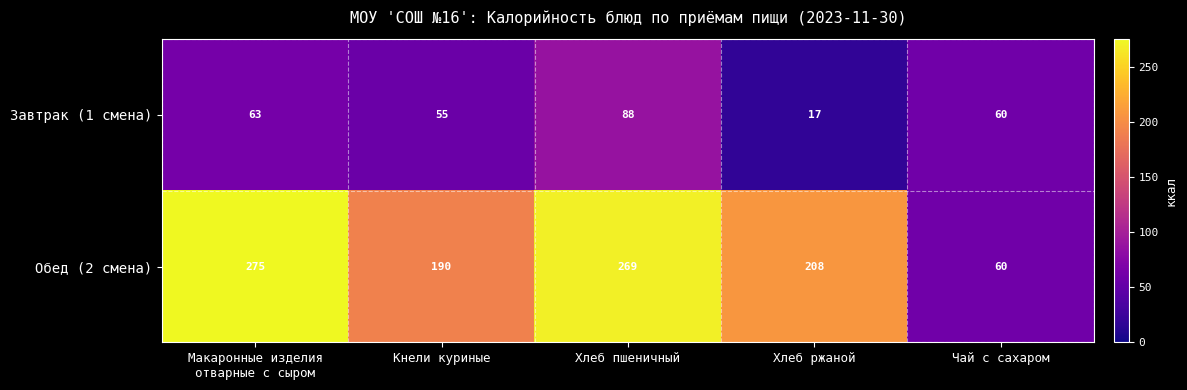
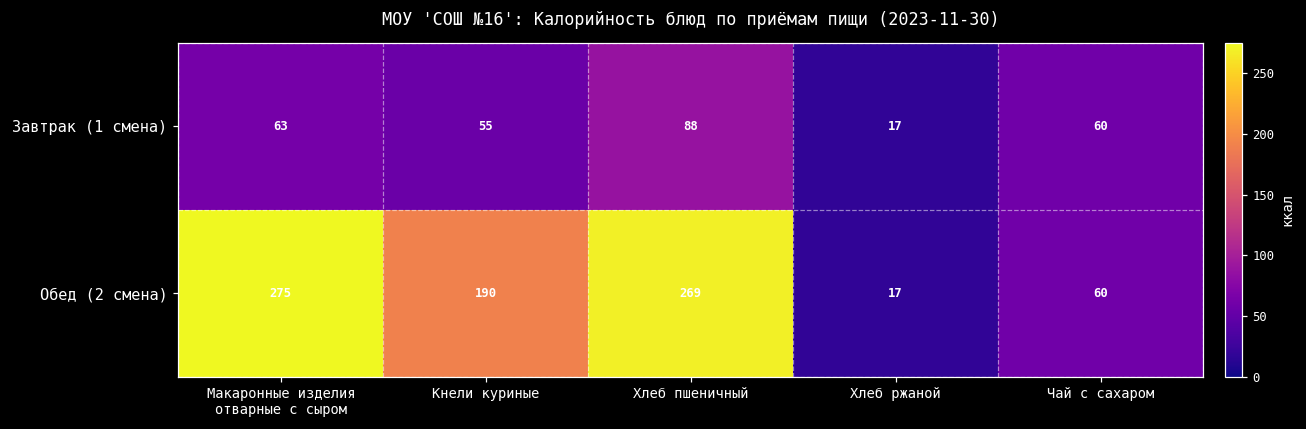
Обед (2 смена), Хлеб ржаной: 208 -> 17
